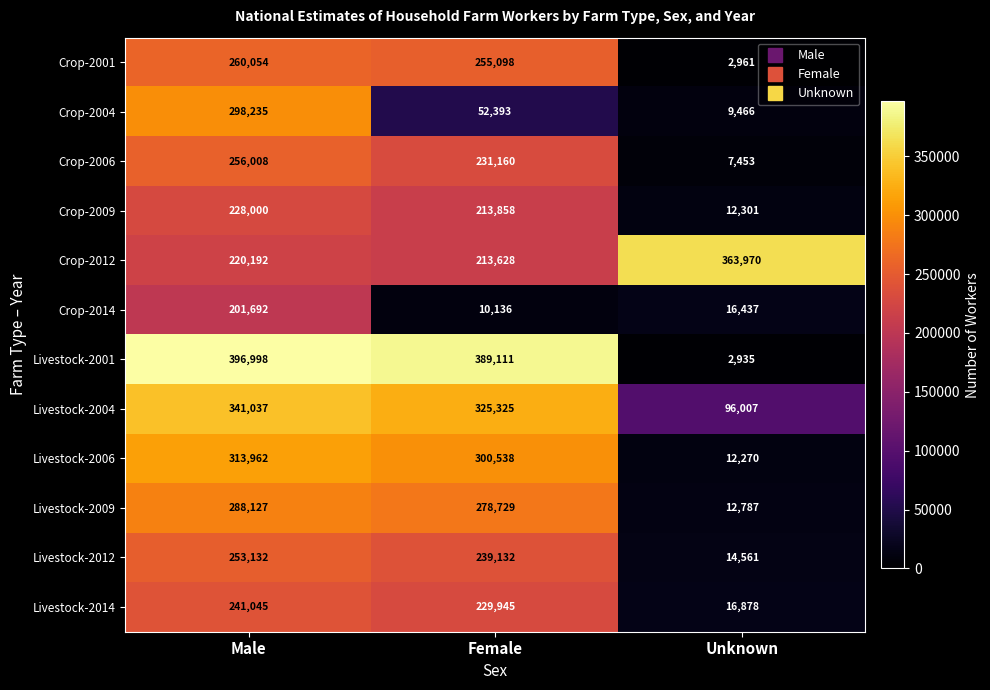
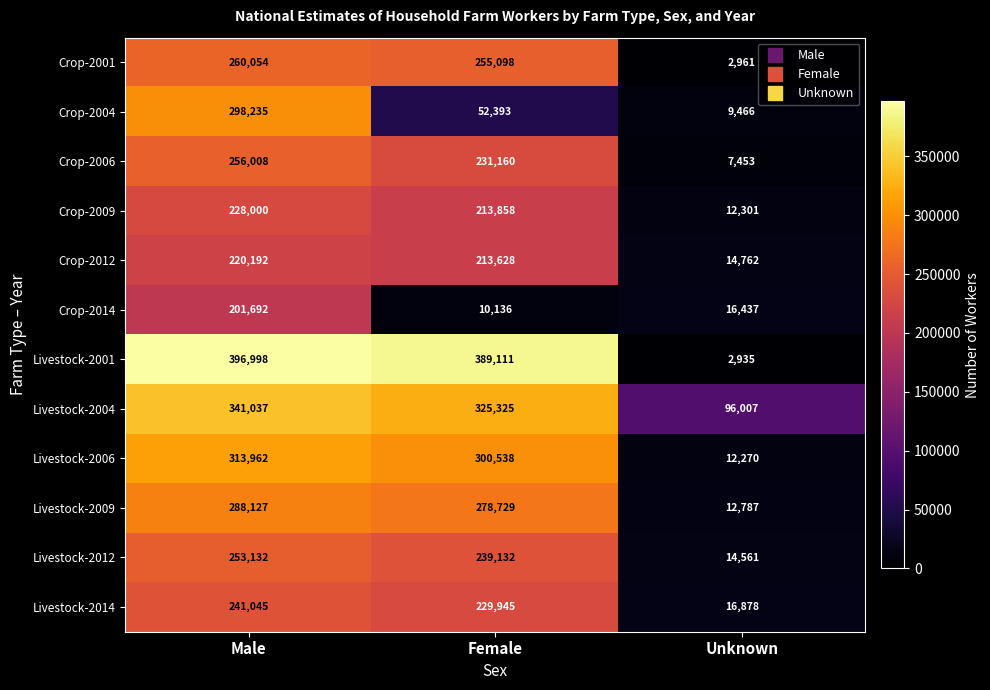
Crop-2012, Unknown: 363,970 -> 14,762
